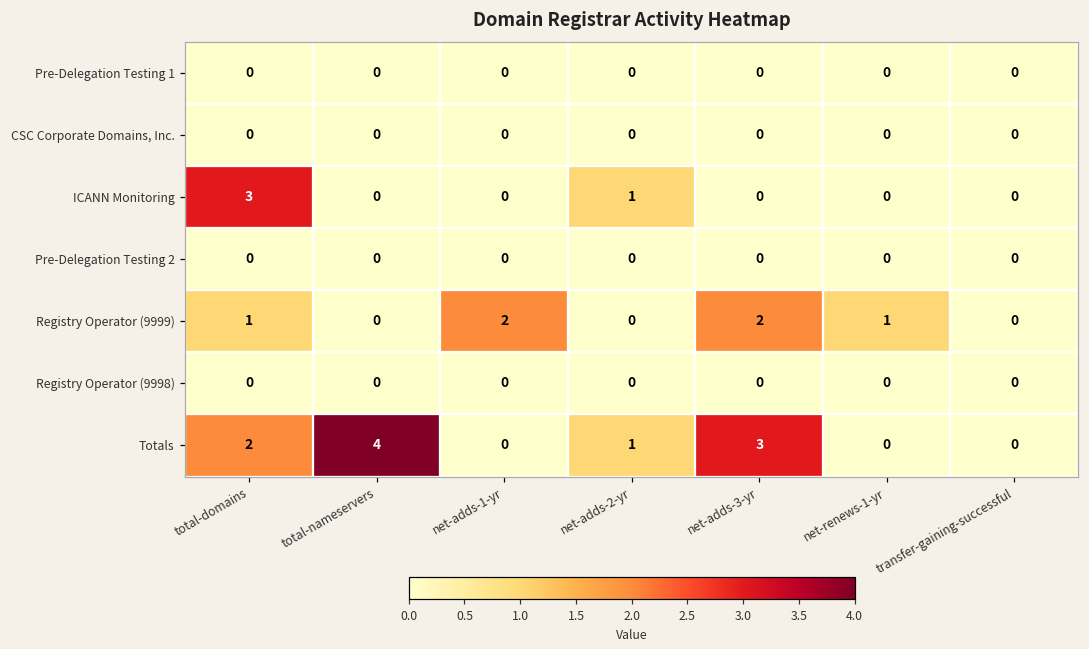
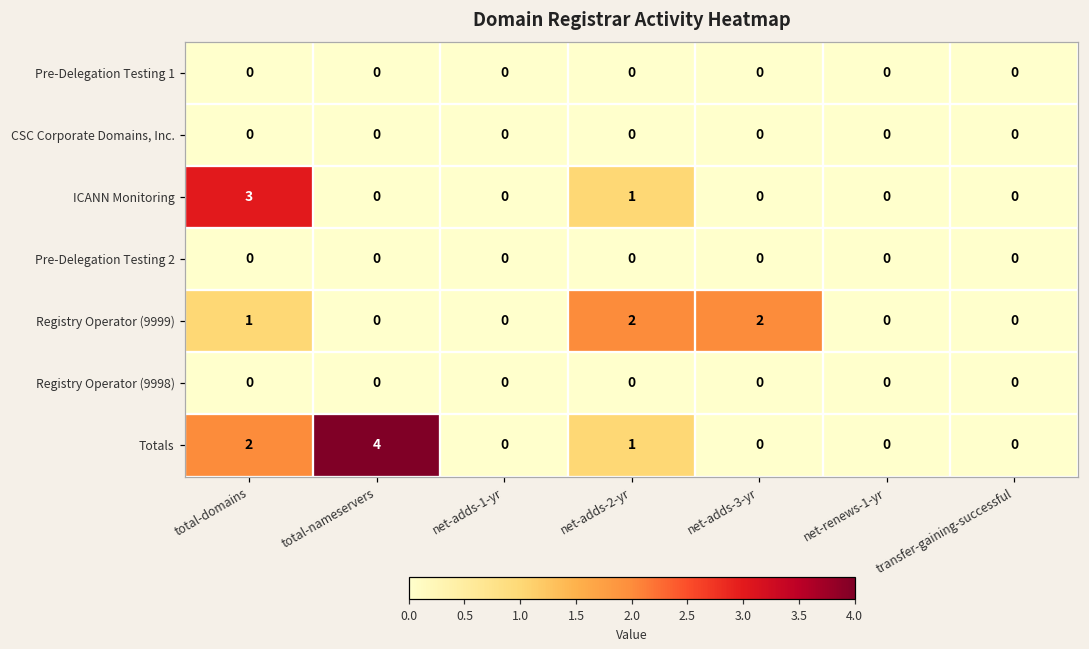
Registry Operator (9999), net-adds-1-yr: 2 -> 0
Registry Operator (9999), net-adds-2-yr: 0 -> 2
Registry Operator (9999), net-renews-1-yr: 1 -> 0
Totals, net-adds-3-yr: 3 -> 0
